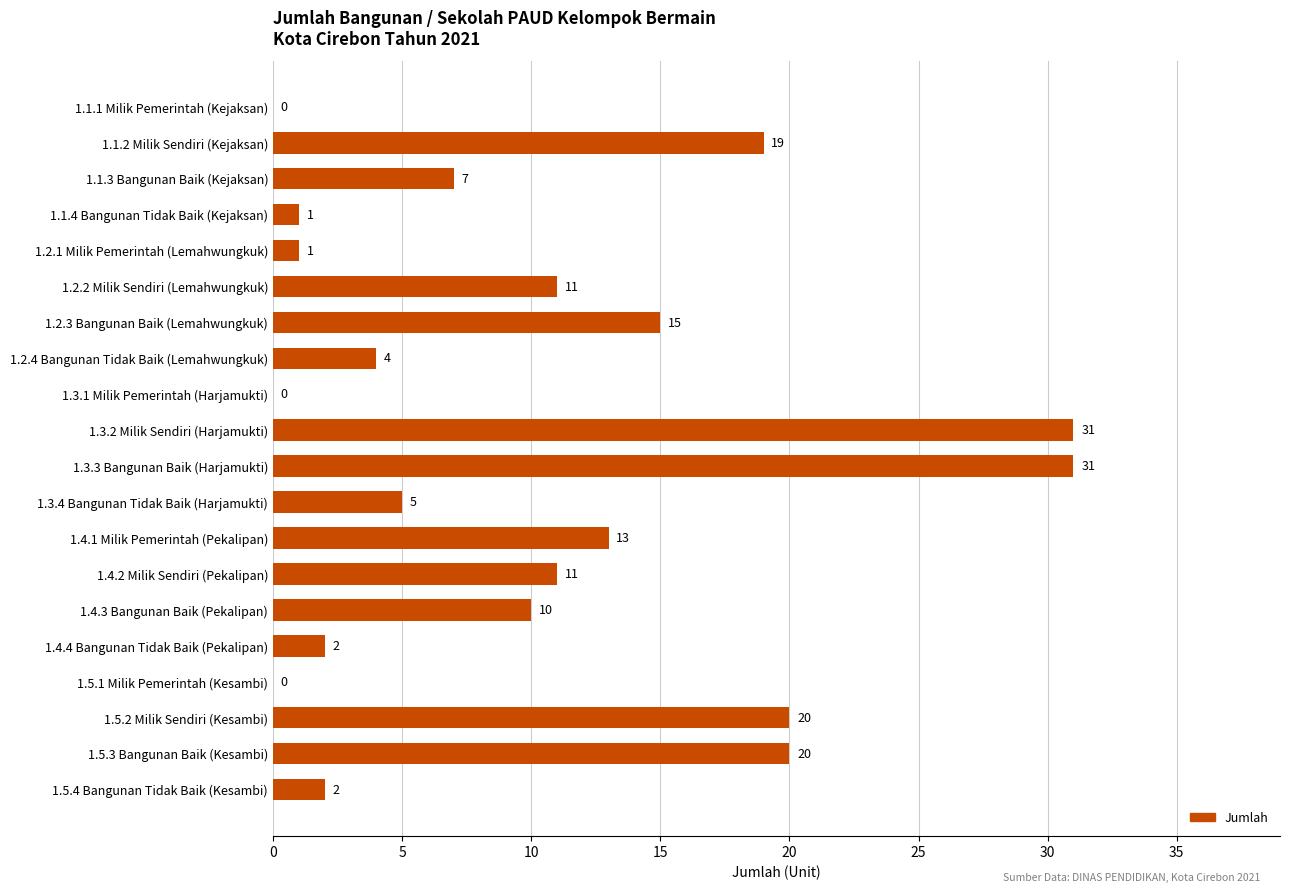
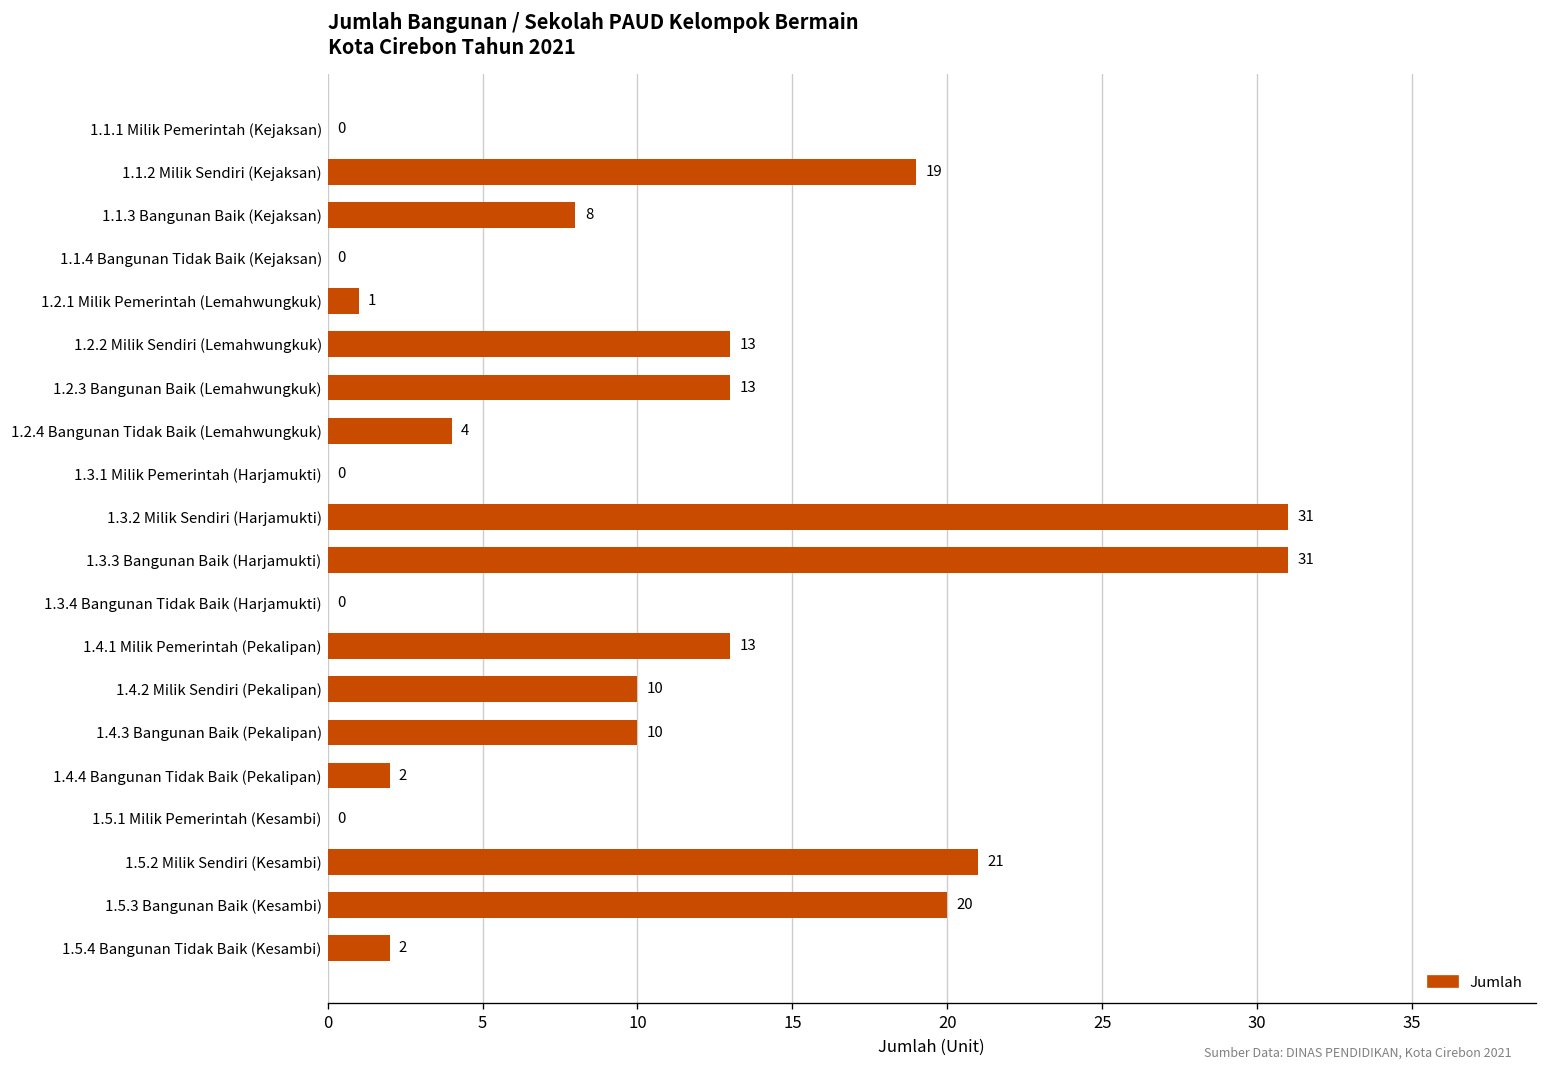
1.1.3 Bangunan Baik (Kejaksan): 7 -> 8
1.1.4 Bangunan Tidak Baik (Kejaksan): 1 -> 0
1.2.2 Milik Sendiri (Lemahwungkuk): 11 -> 13
1.2.3 Bangunan Baik (Lemahwungkuk): 15 -> 13
1.3.4 Bangunan Tidak Baik (Harjamukti): 5 -> 0
1.4.2 Milik Sendiri (Pekalipan): 11 -> 10
1.5.2 Milik Sendiri (Kesambi): 20 -> 21
